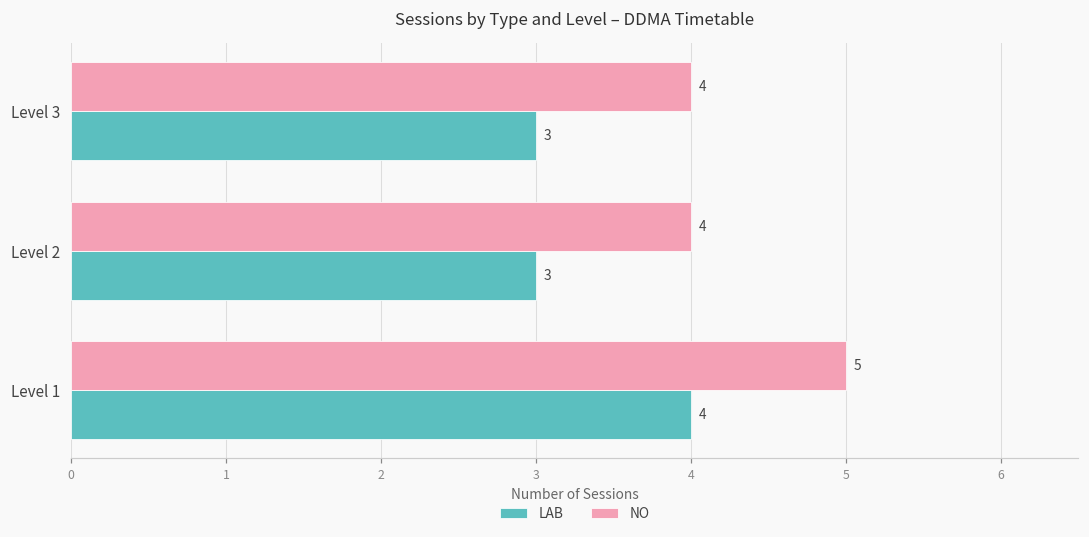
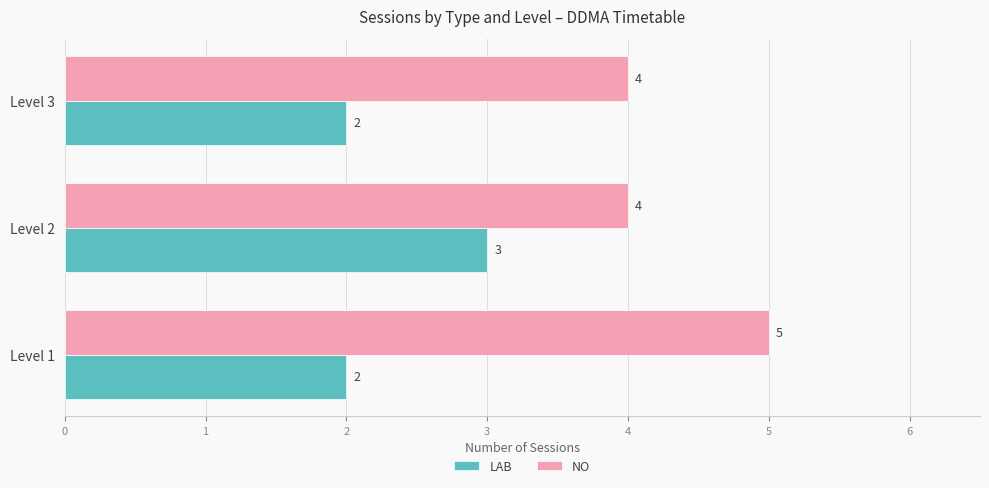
LAB, Level 3: 3 -> 2
LAB, Level 1: 4 -> 2
